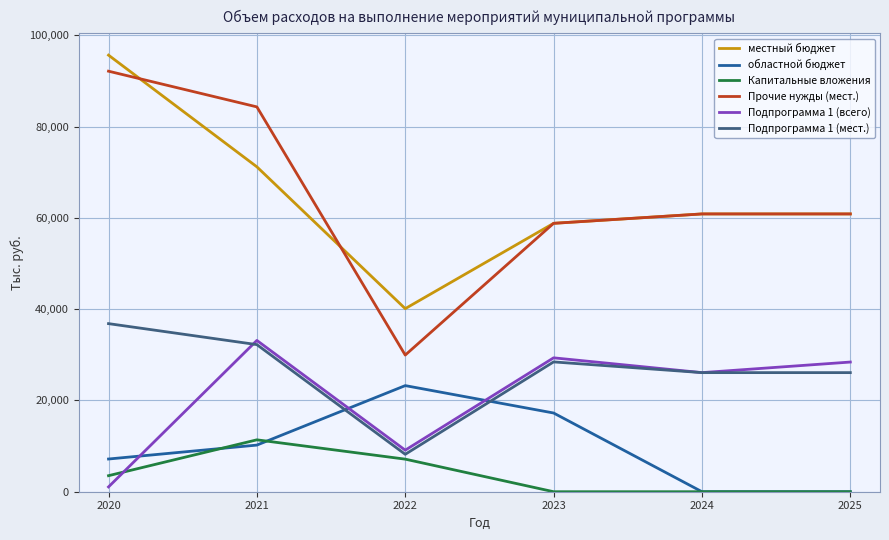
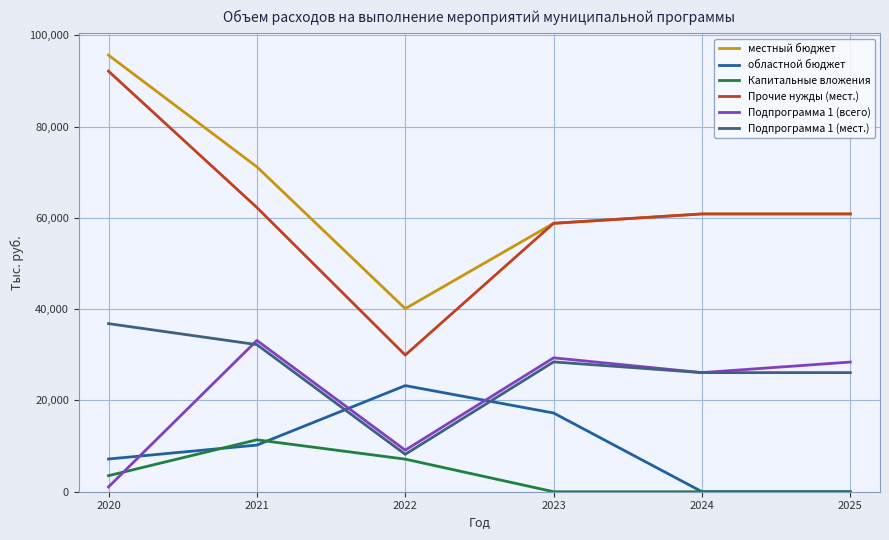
Прочие нужды (мест.), 2021: 84,000 -> 62,000
